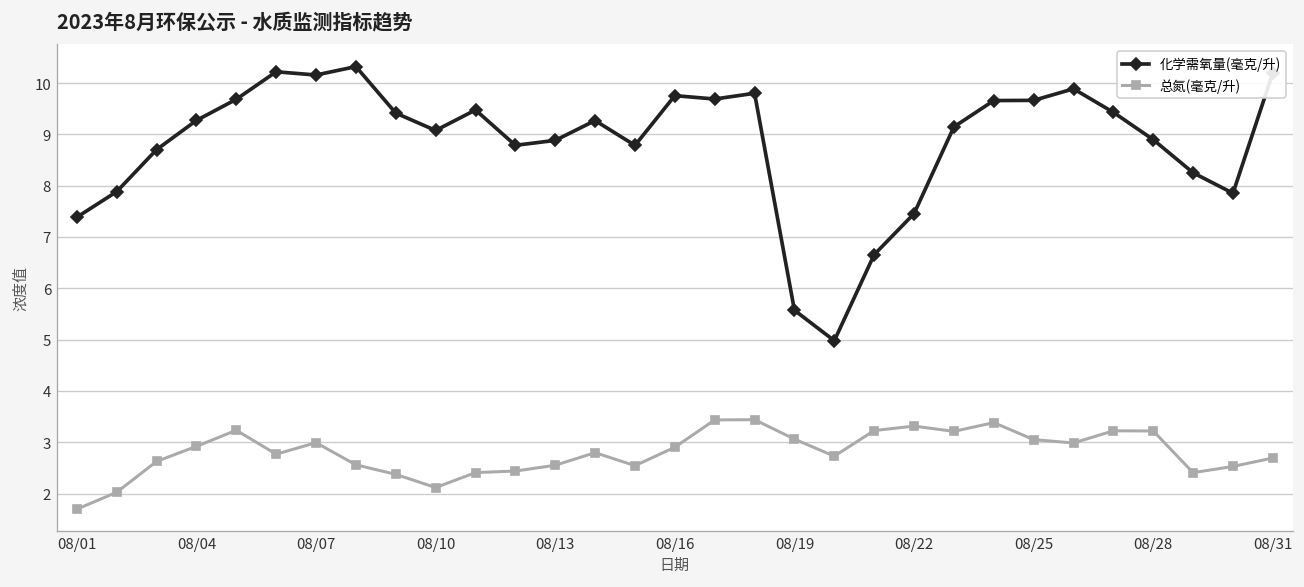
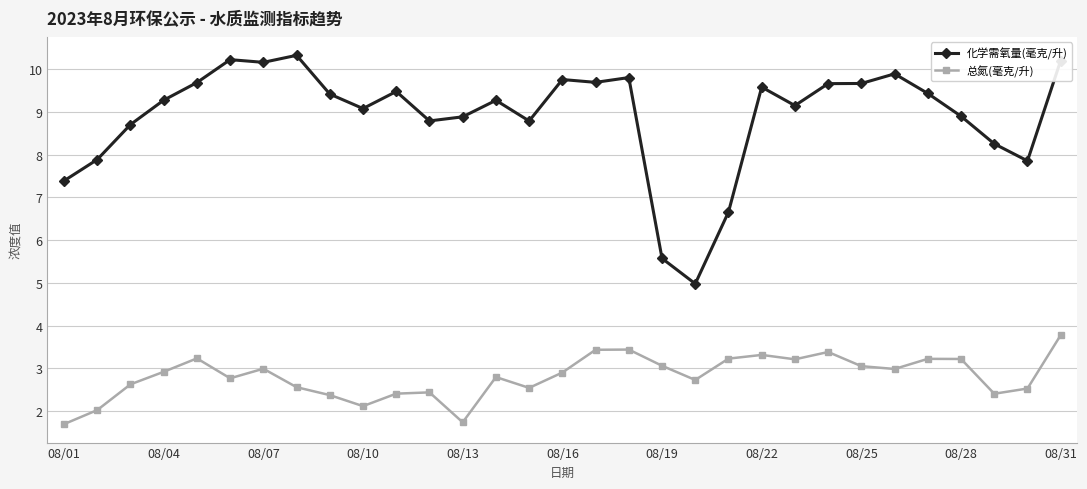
总氮(毫克/升), 08/13: 2.6 -> 1.7
化学需氧量(毫克/升), 08/22: 7.5 -> 9.6
总氮(毫克/升), 08/31: 2.7 -> 3.8
